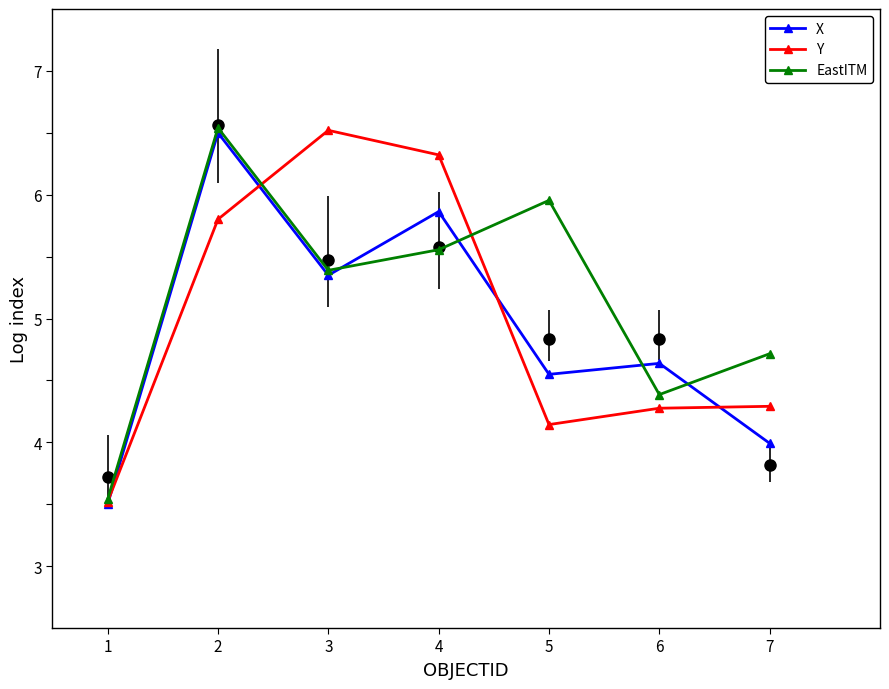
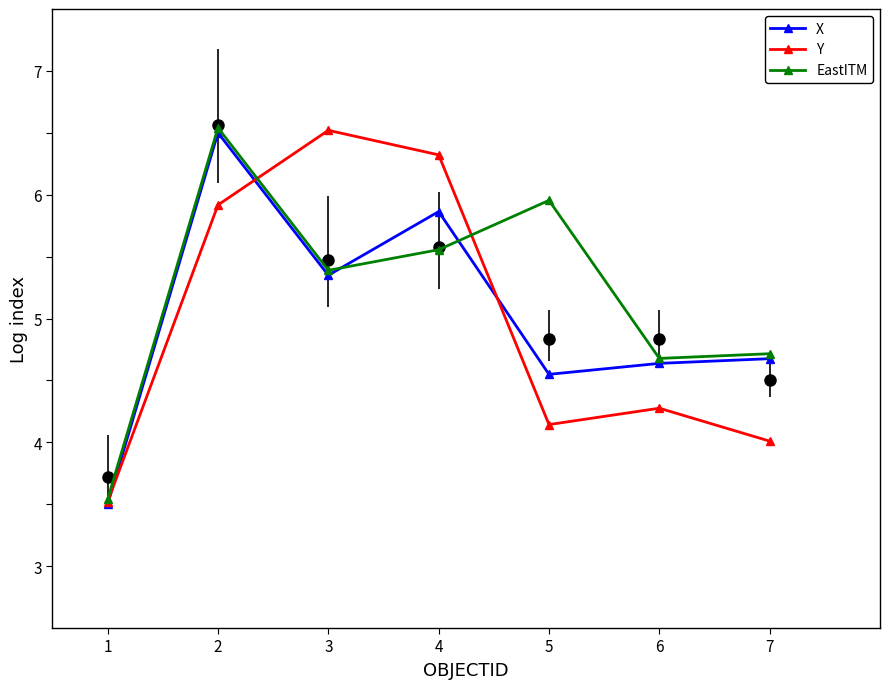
Y, 2: 5.80 -> 5.92
EastITM, 6: 4.39 -> 4.68
X, 7: 3.99 -> 4.68
Y, 7: 4.29 -> 4.01
